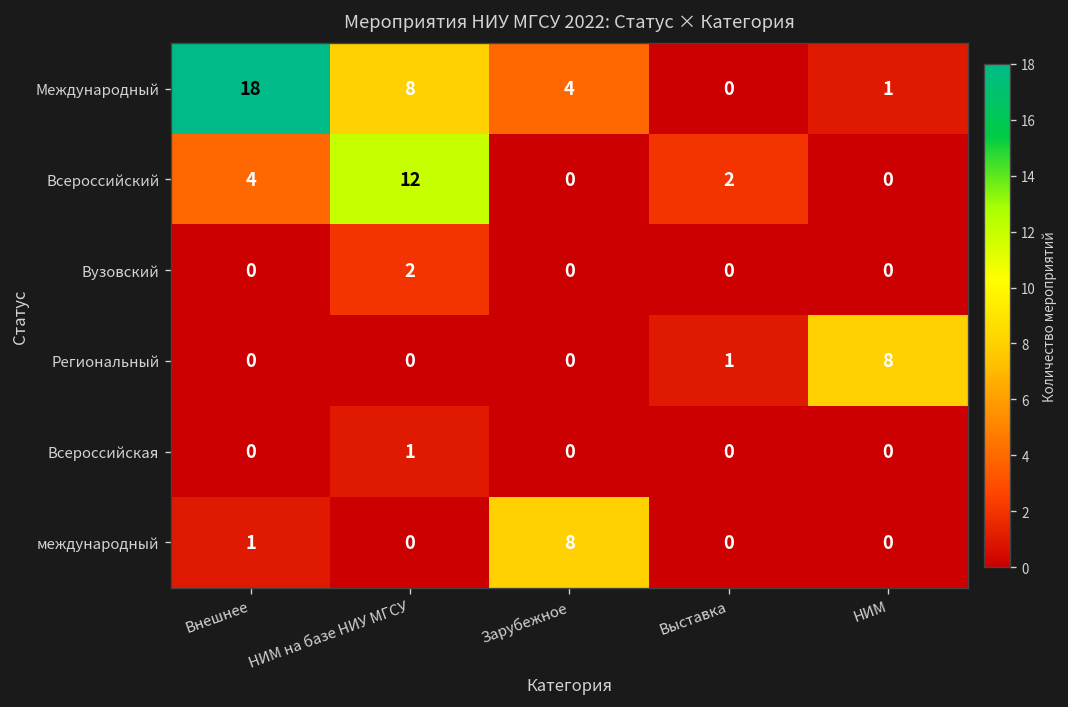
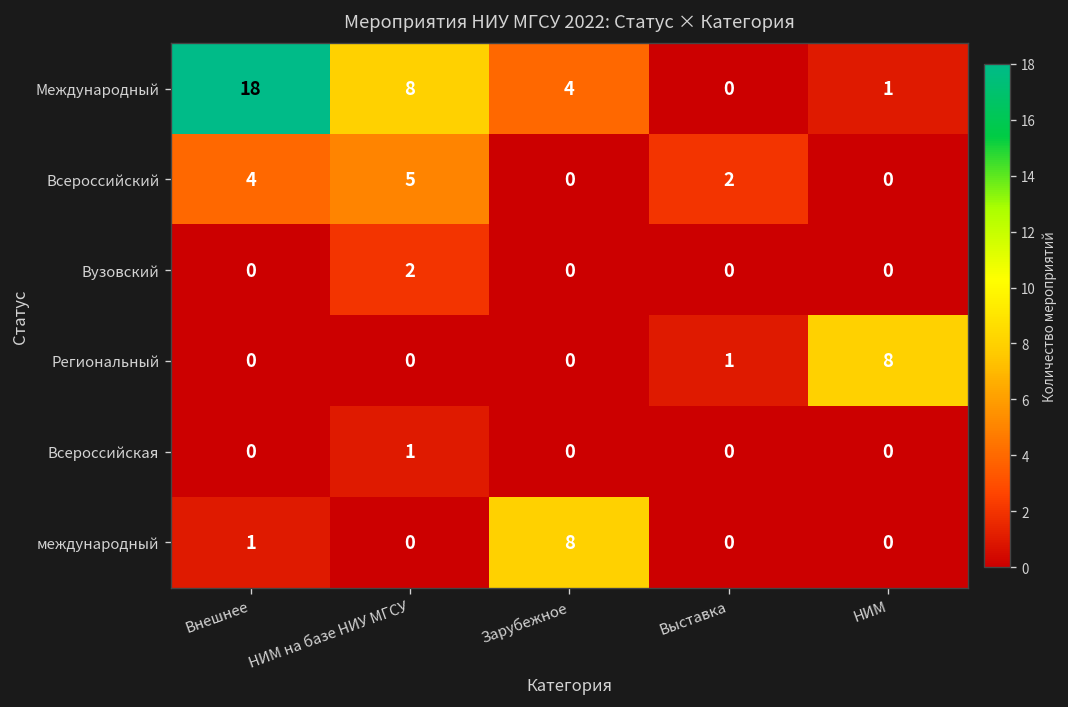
Всероссийский, НИМ на базе НИУ МГСУ: 12 -> 5
